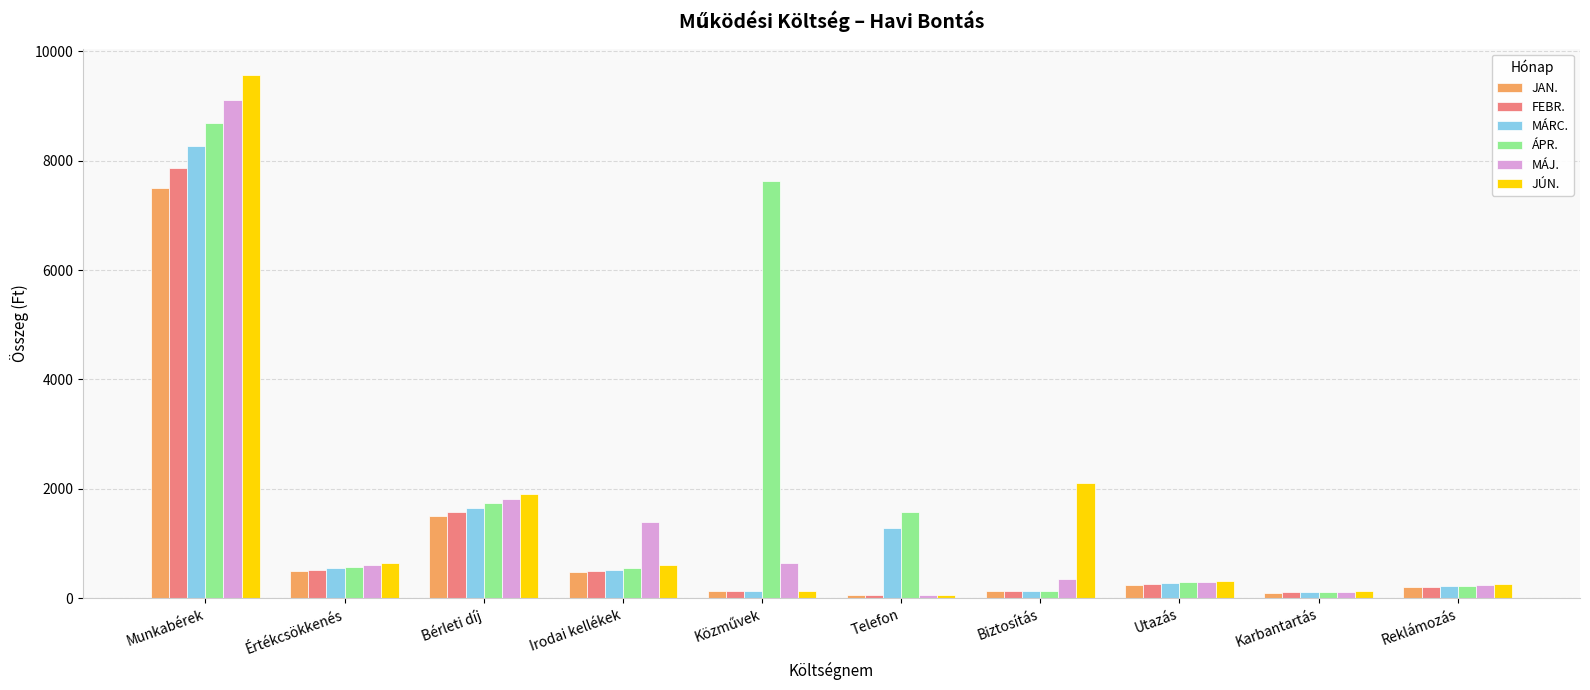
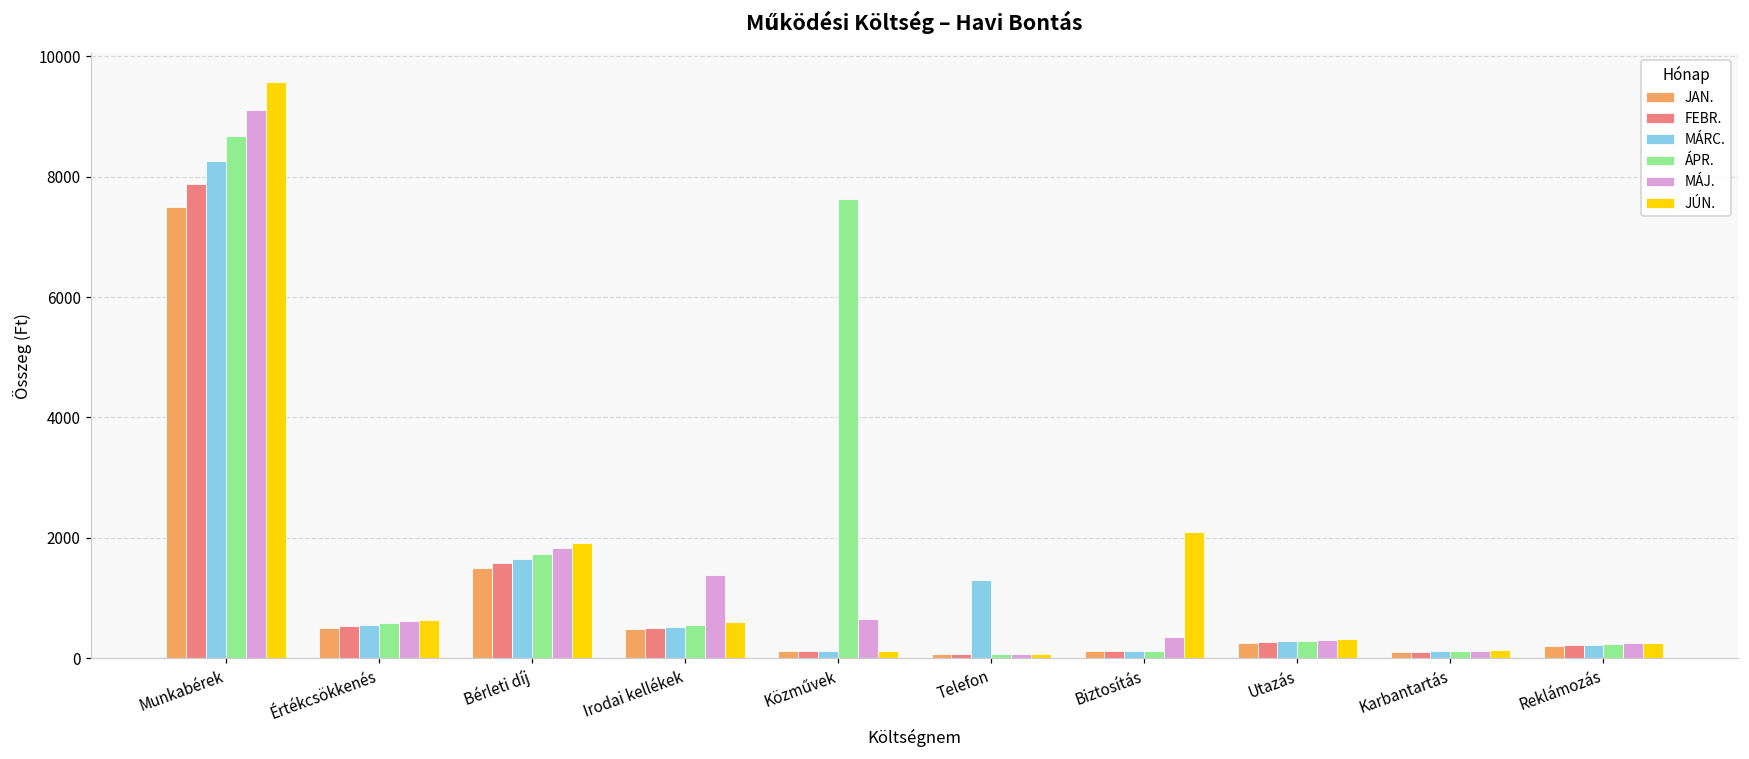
ÁPR., Telefon: 1600 -> 100
